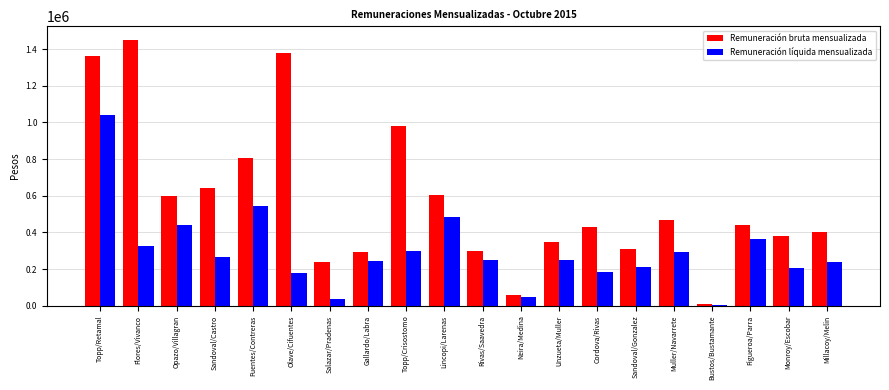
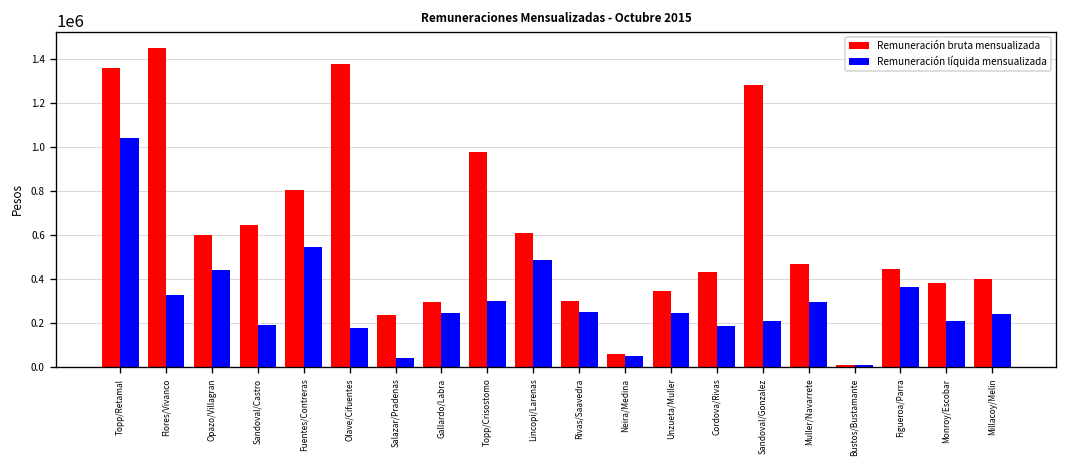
Remuneración líquida mensualizada, Sandoval/Castro: 270000 -> 190000
Remuneración bruta mensualizada, Sandoval/Gonzalez: 310000 -> 1280000
